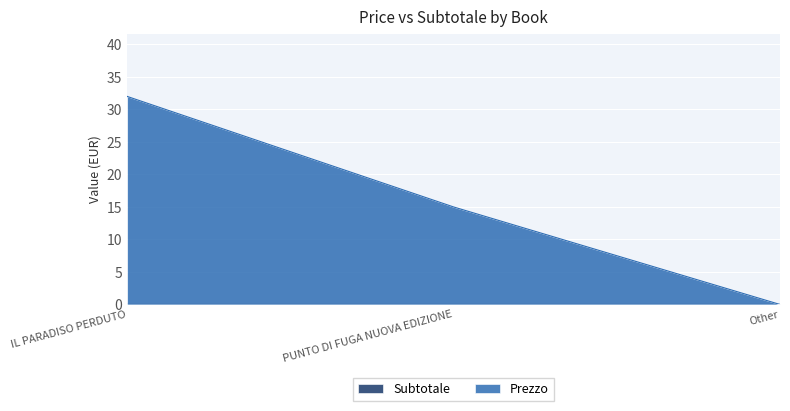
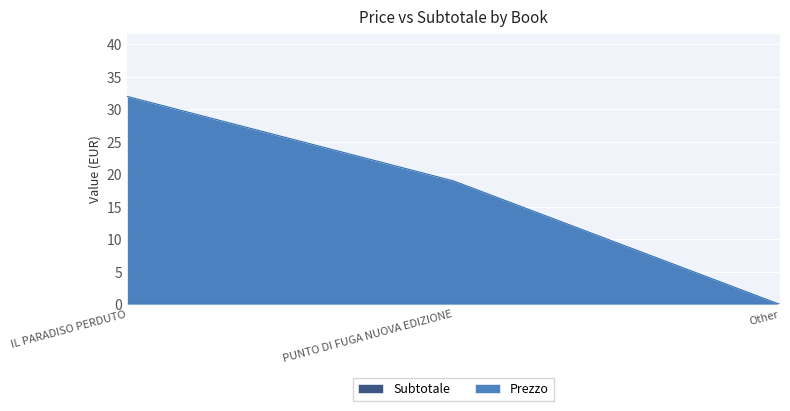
Prezzo, PUNTO DI FUGA NUOVA EDIZIONE: 15 -> 19
